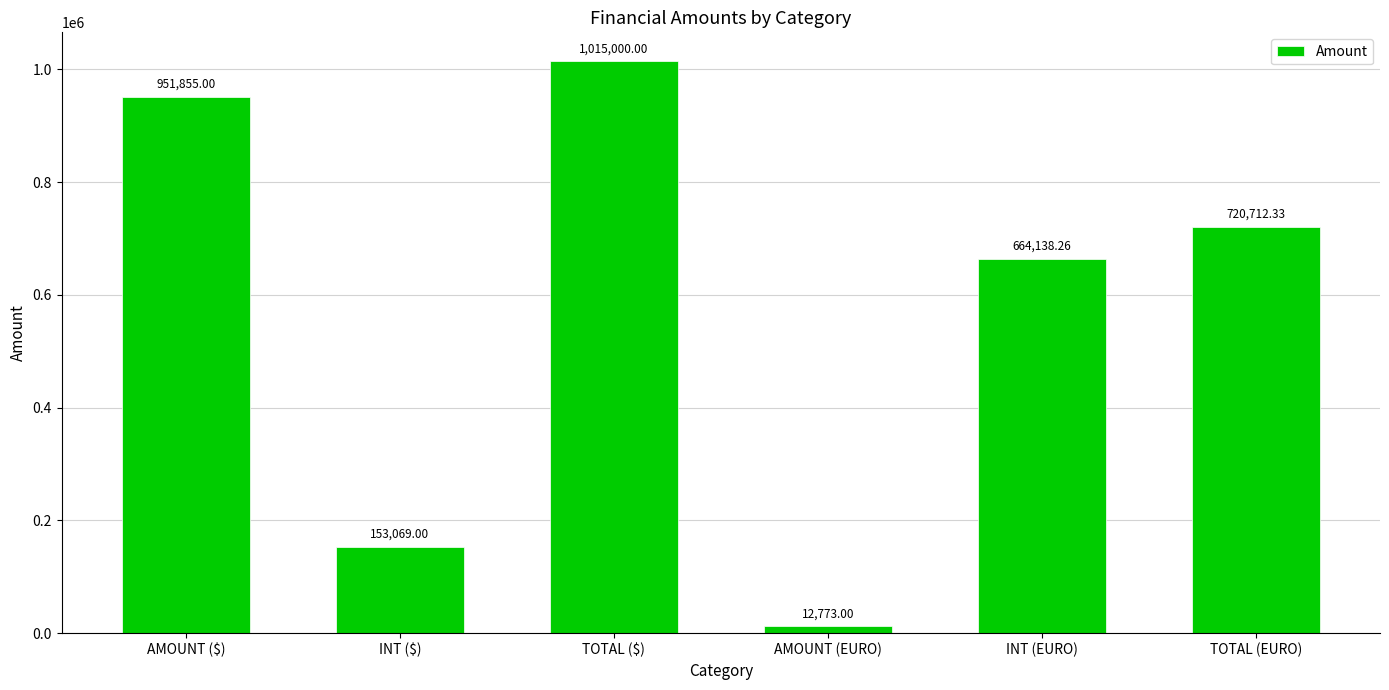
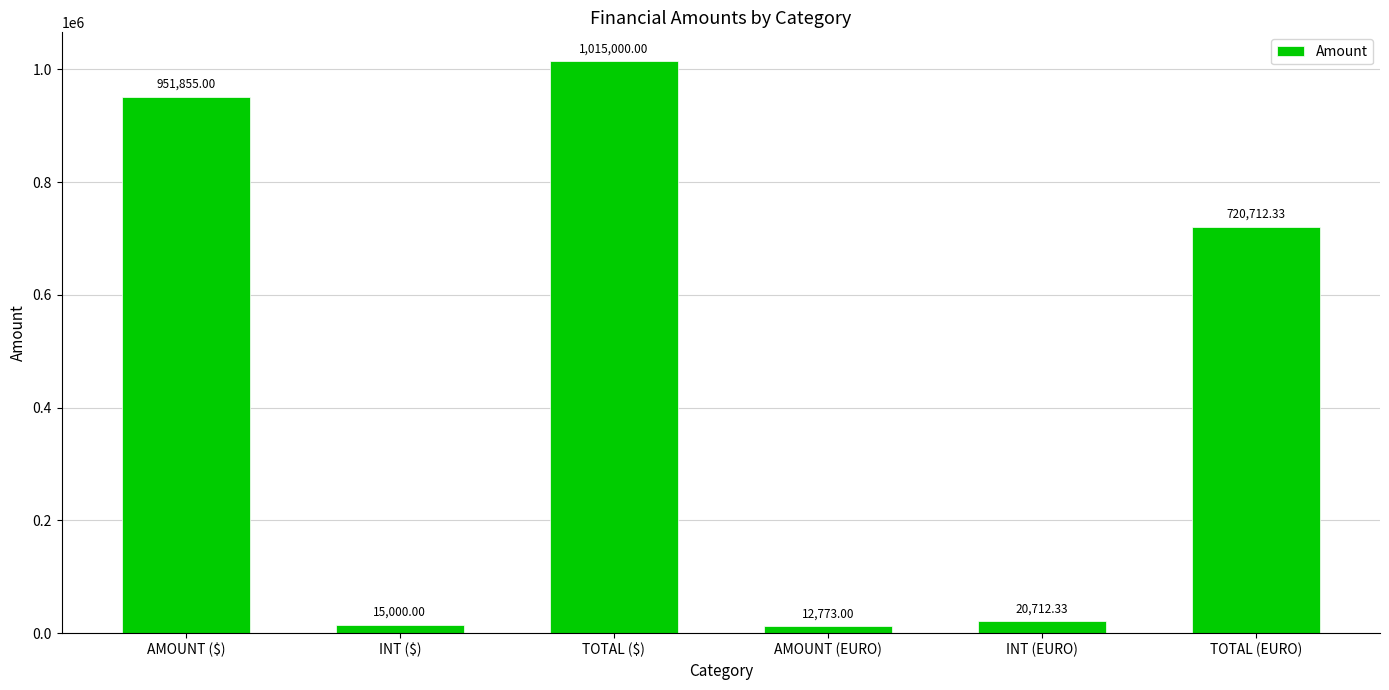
INT ($): 153,069.00 -> 15,000.00
INT (EURO): 664,138.26 -> 20,712.33
